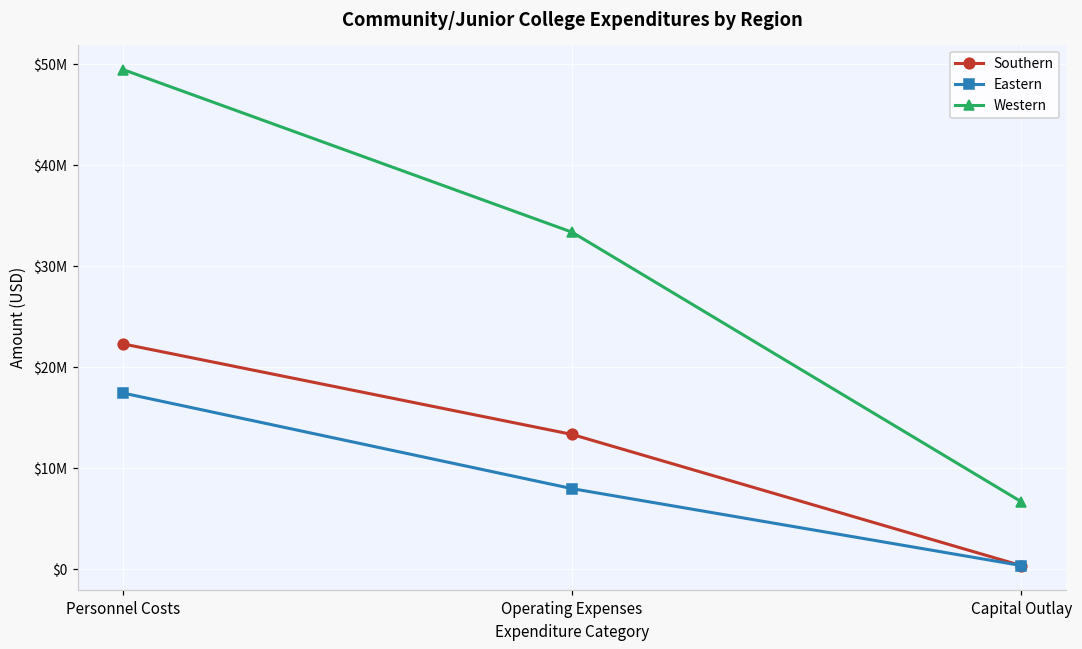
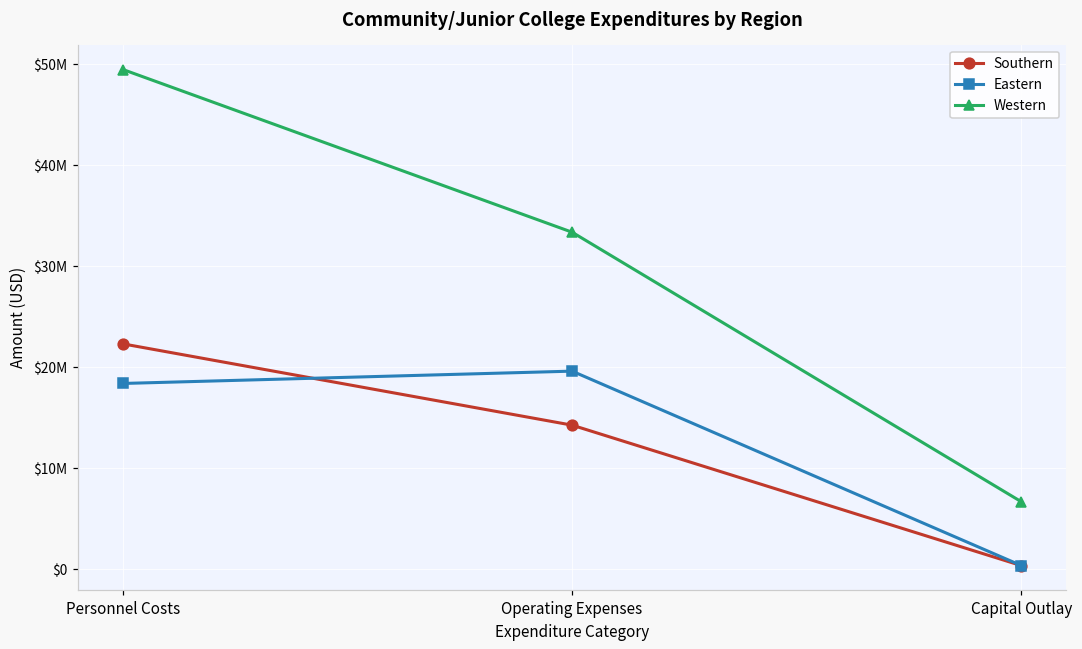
Eastern, Personnel Costs: $17000000 -> $18000000
Southern, Operating Expenses: $13000000 -> $14000000
Eastern, Operating Expenses: $8000000 -> $20000000
